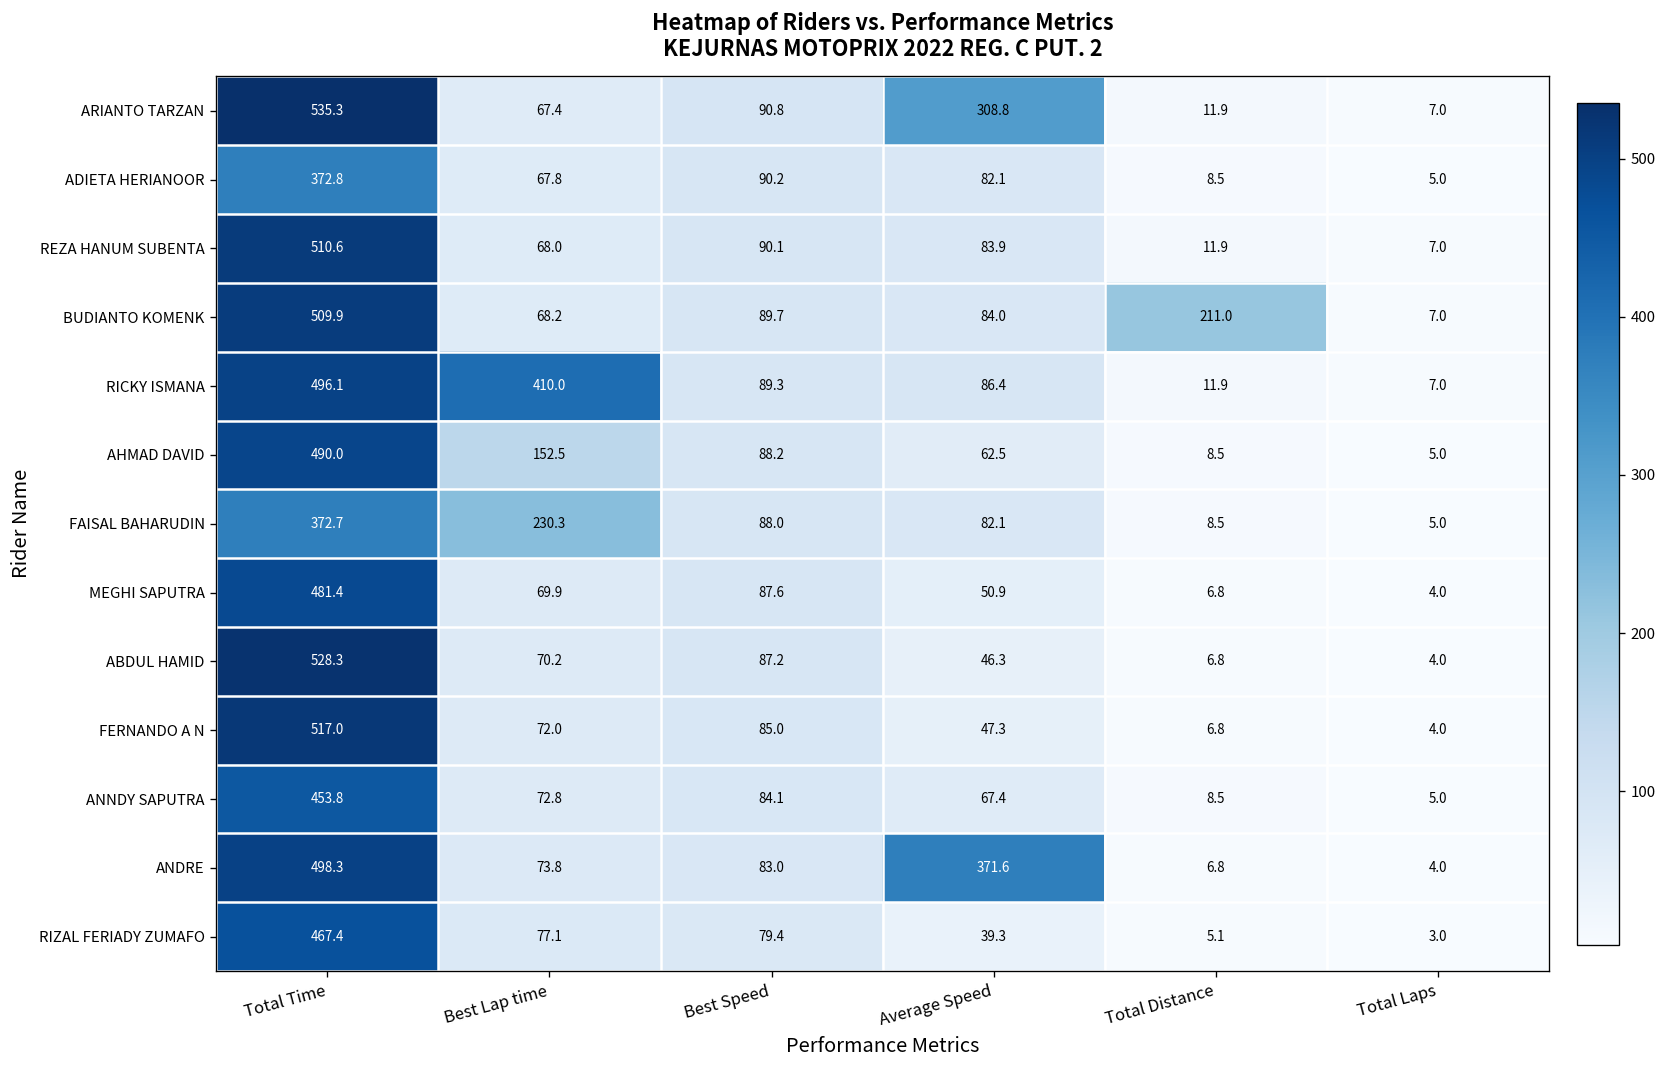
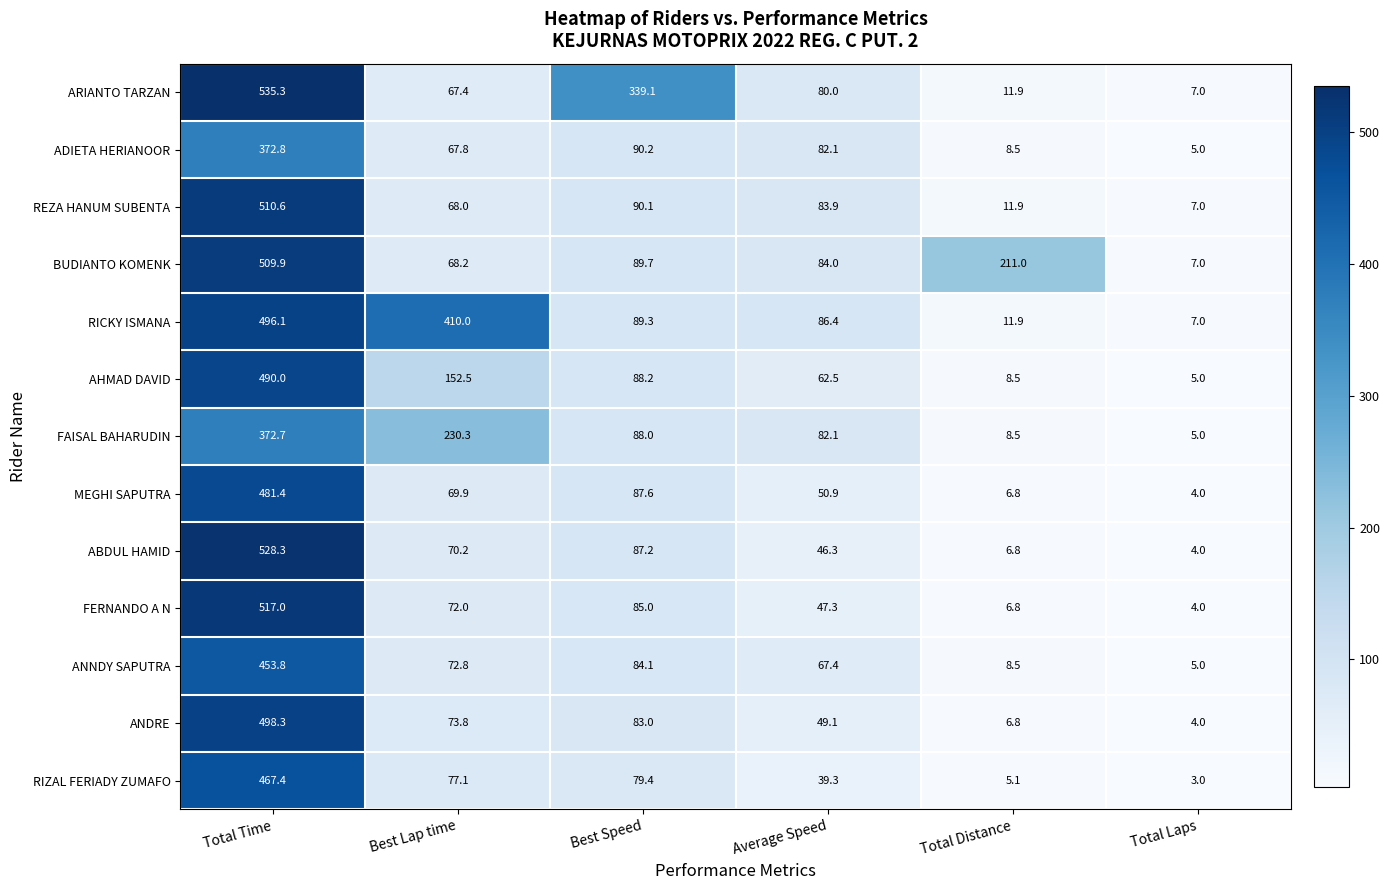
ARIANTO TARZAN, Best Speed: 90.8 -> 339.1
ARIANTO TARZAN, Average Speed: 308.8 -> 80.0
ANDRE, Average Speed: 371.6 -> 49.1
